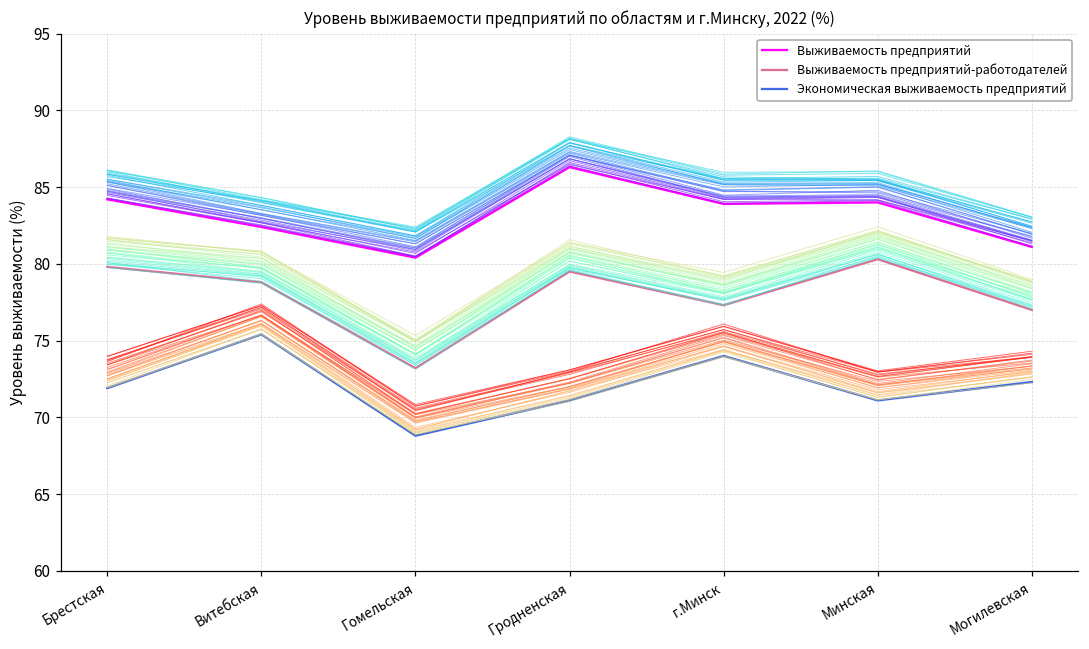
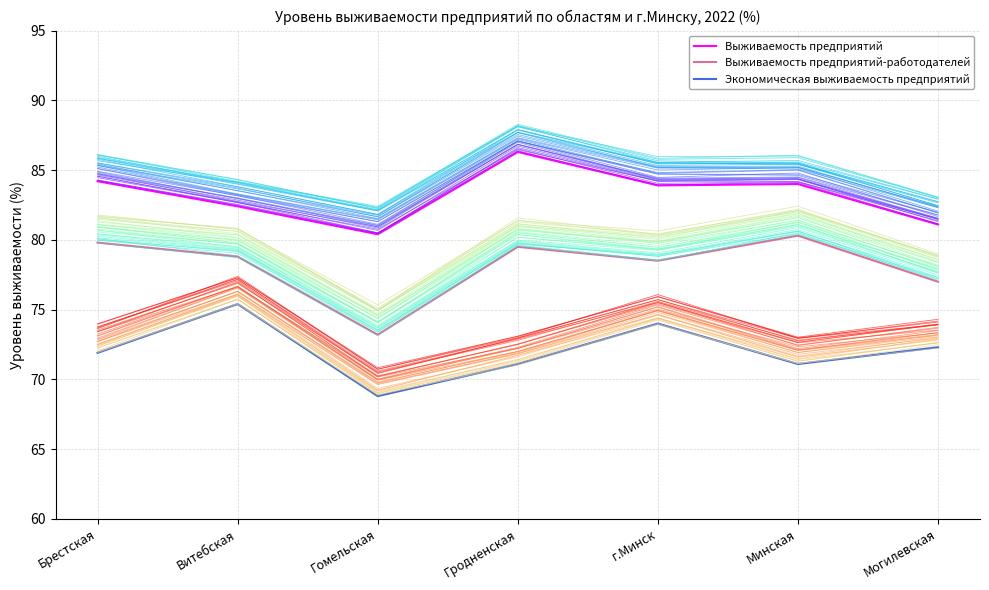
Выживаемость предприятий-работодателей, г.Минск: 77.3 -> 78.5
